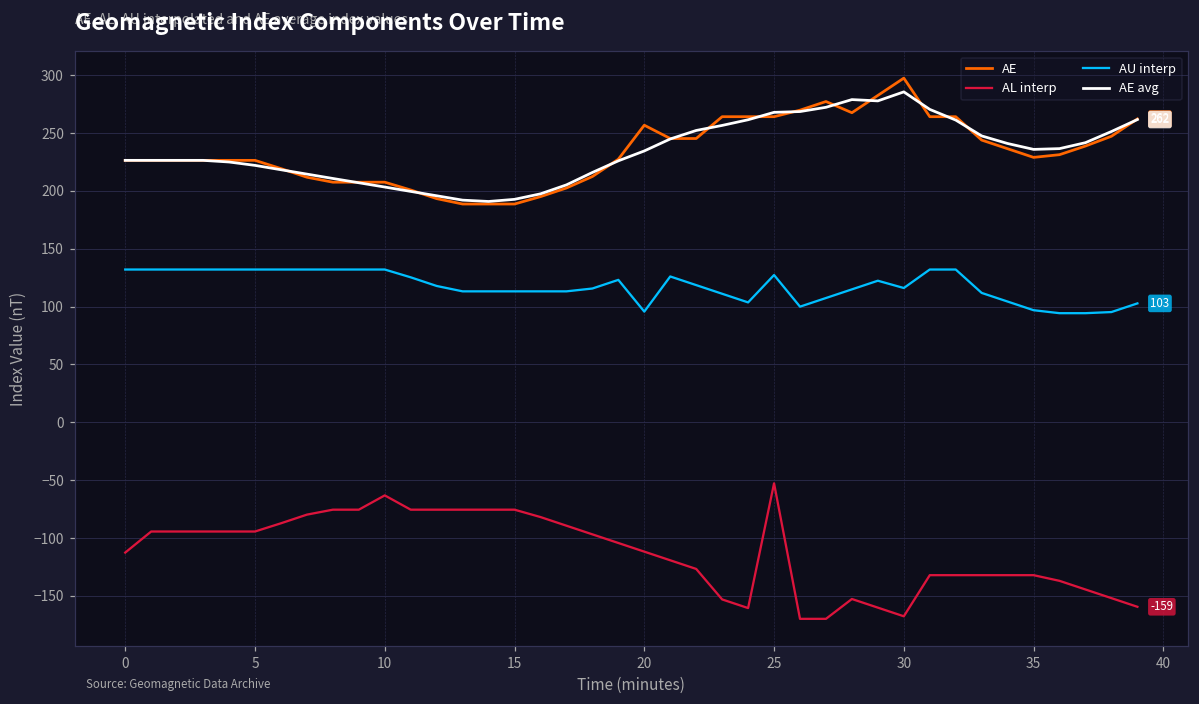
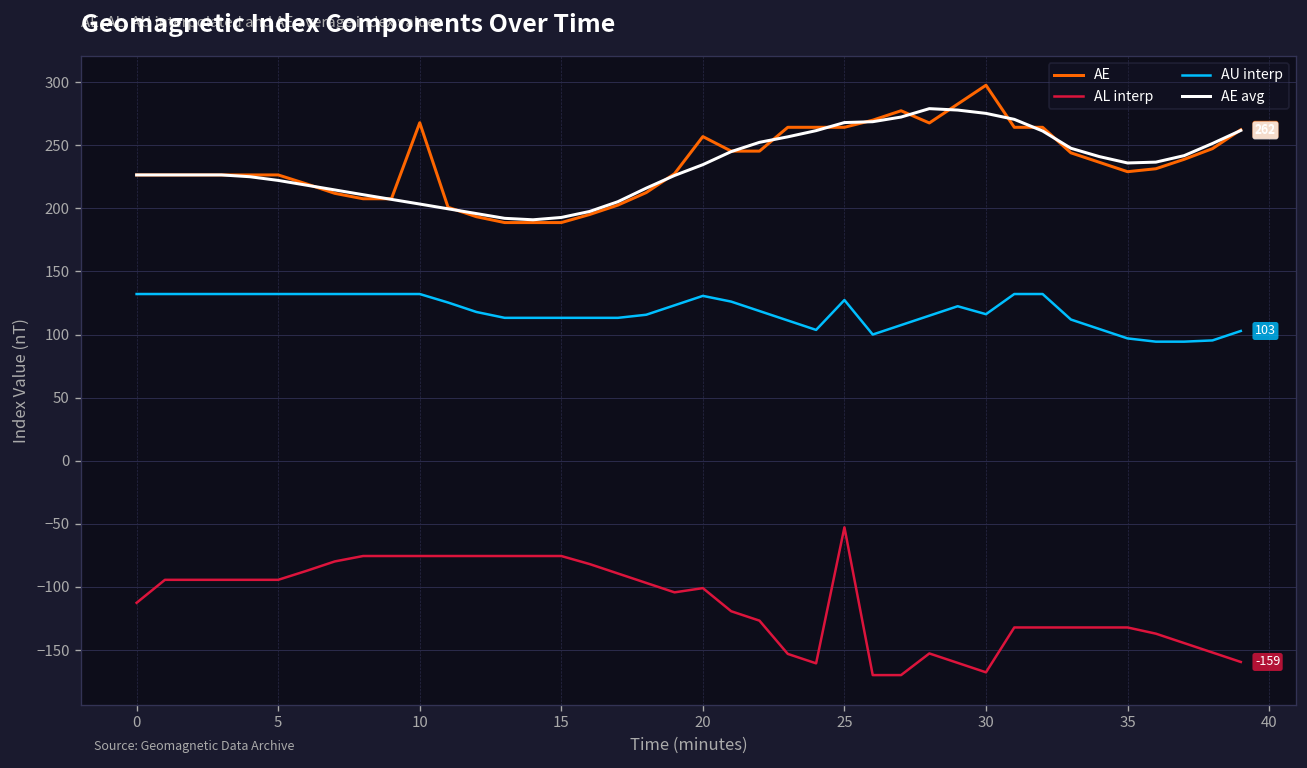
AE, 10: 208 -> 268
AL interp, 10: -63 -> -75
AL interp, 20: -112 -> -101
AU interp, 20: 96 -> 131
AE avg, 30: 286 -> 275
